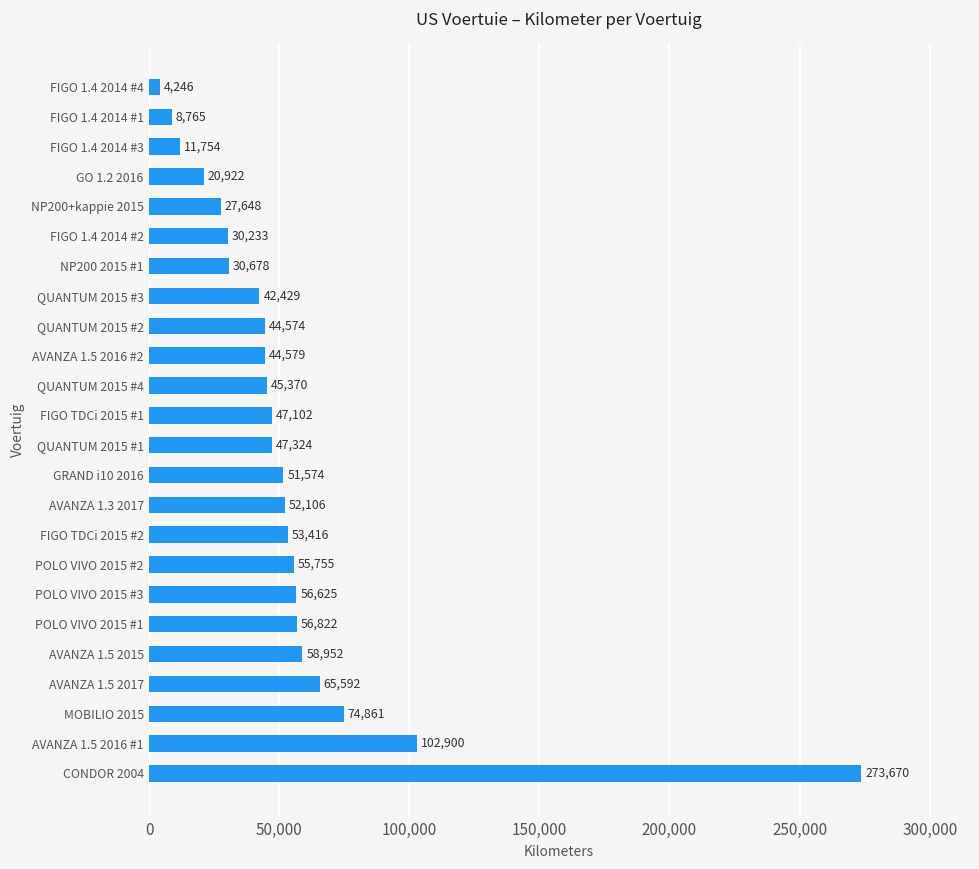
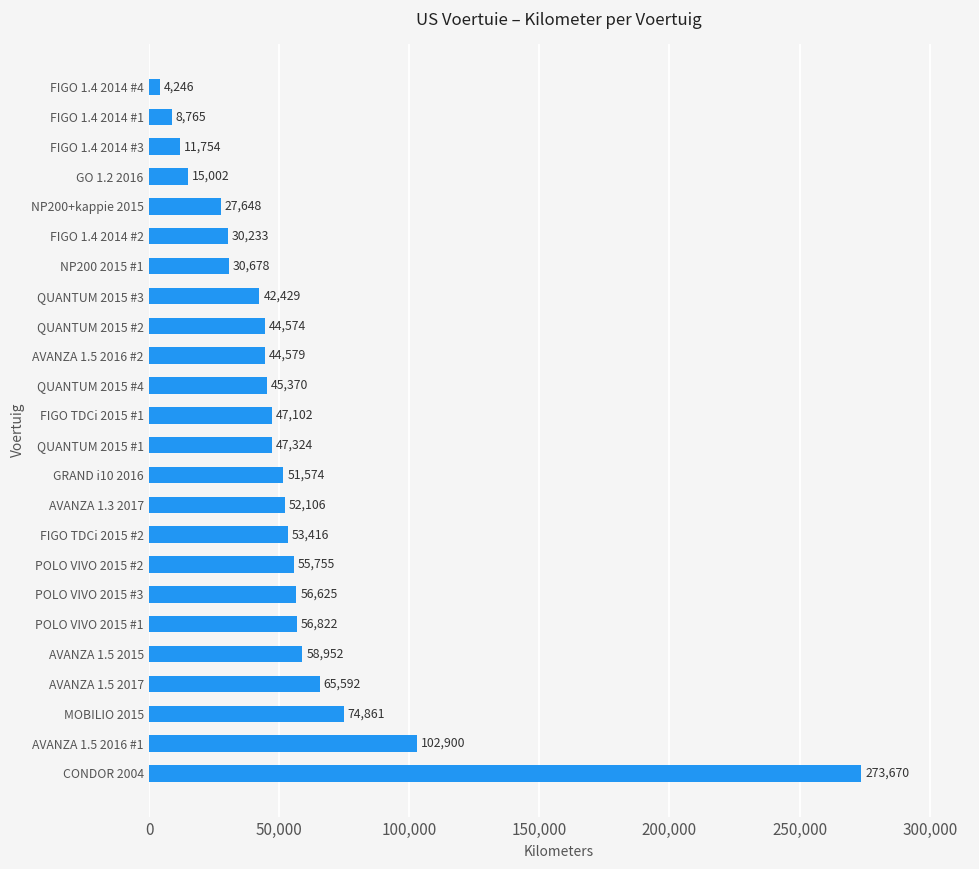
GO 1.2 2016: 20,922 -> 15,002
